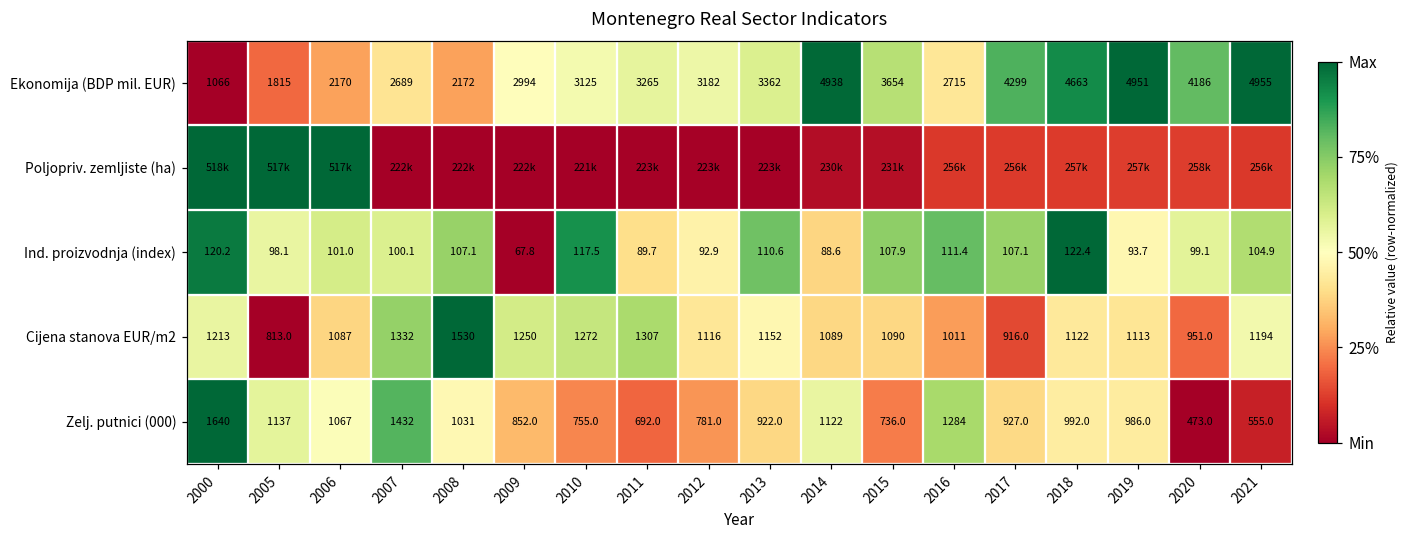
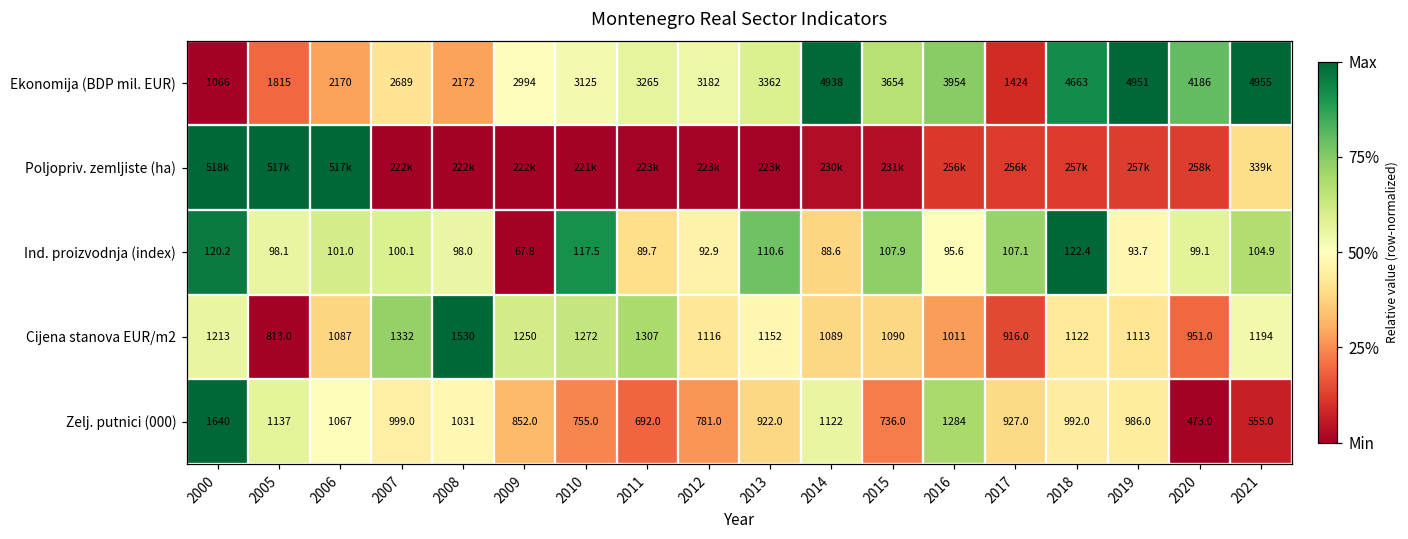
Ekonomija (BDP mil. EUR), 2016: 2715 -> 3954
Ekonomija (BDP mil. EUR), 2017: 4299 -> 1424
Poljopriv. zemljiste (ha), 2021: 256k -> 339k
Ind. proizvodnja (index), 2008: 107.1 -> 98.0
Ind. proizvodnja (index), 2016: 111.4 -> 95.6
Zelj. putnici (000), 2007: 1432 -> 999.0
